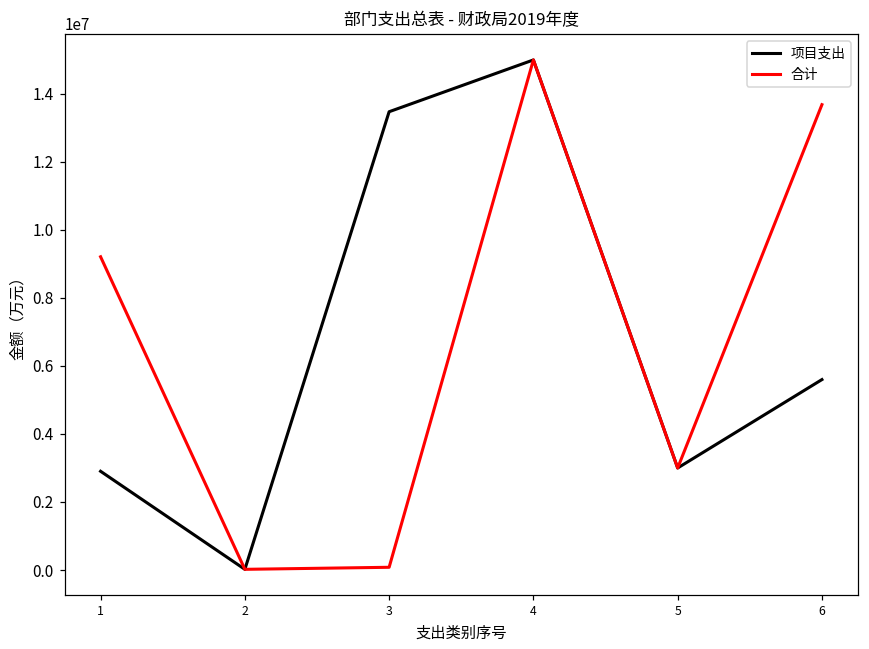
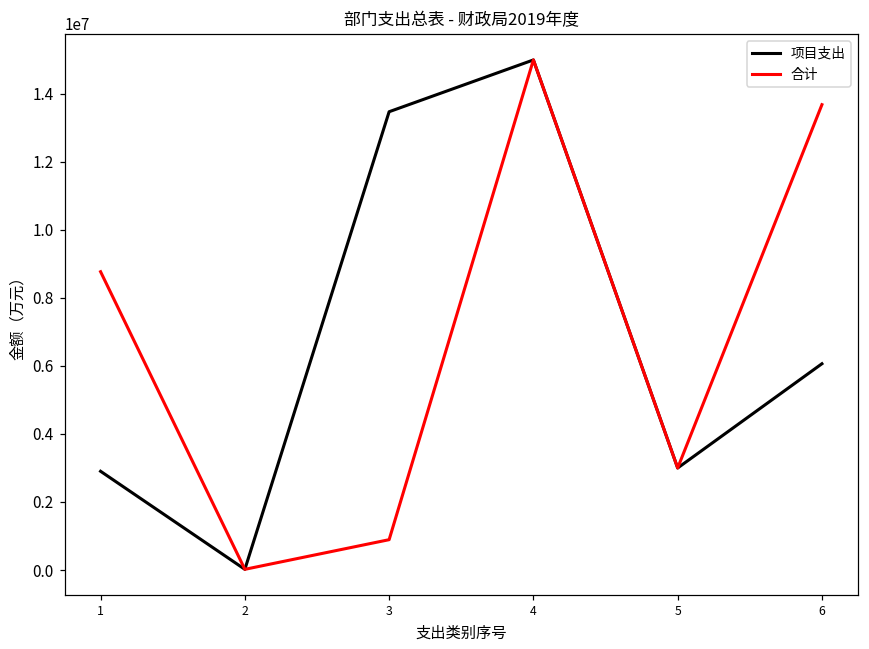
合计, 1: 9200000 -> 8800000
合计, 3: 100000 -> 900000
项目支出, 6: 5600000 -> 6100000
